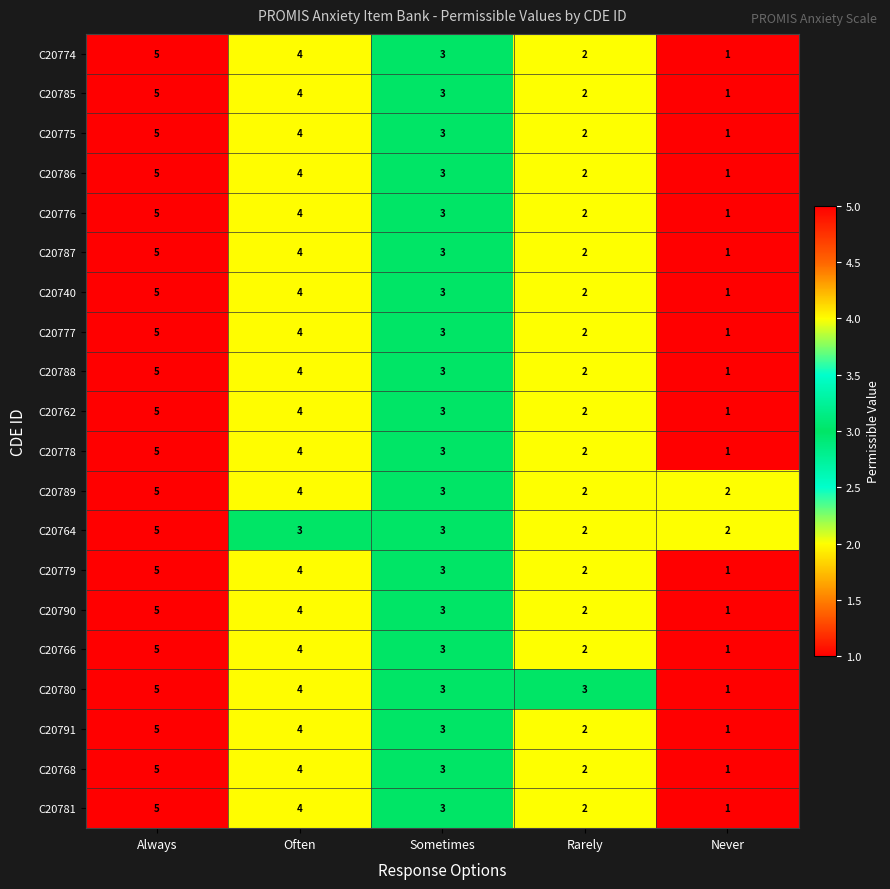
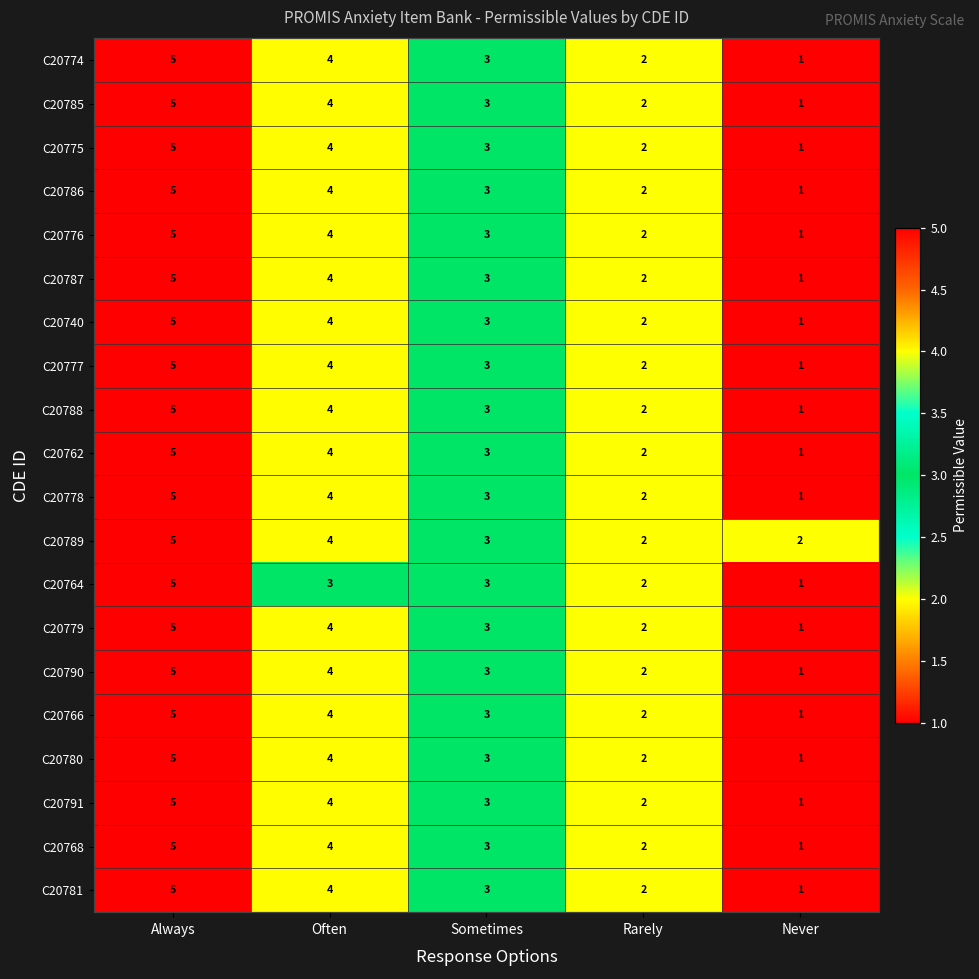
C20764, Never: 2 -> 1
C20780, Rarely: 3 -> 2
